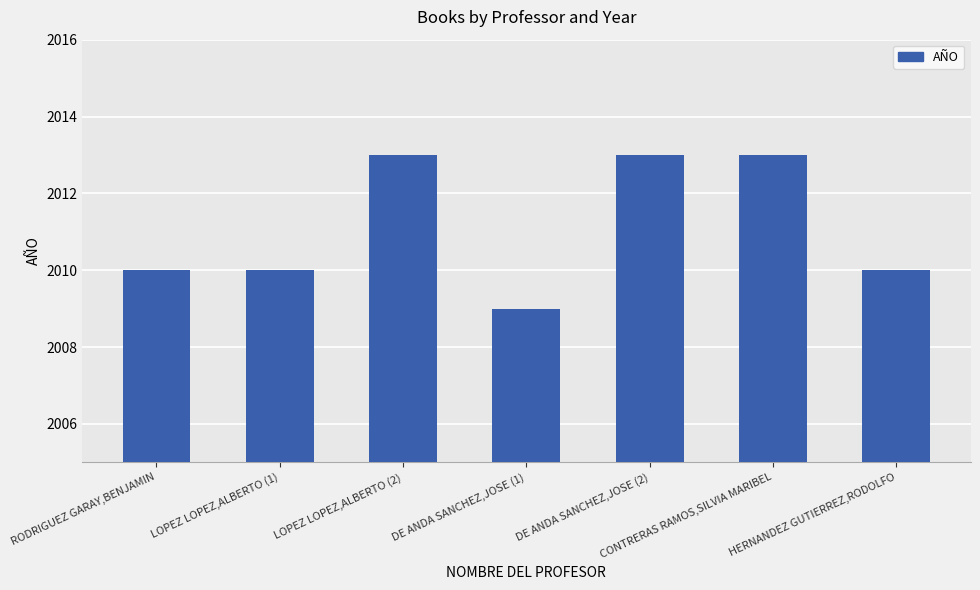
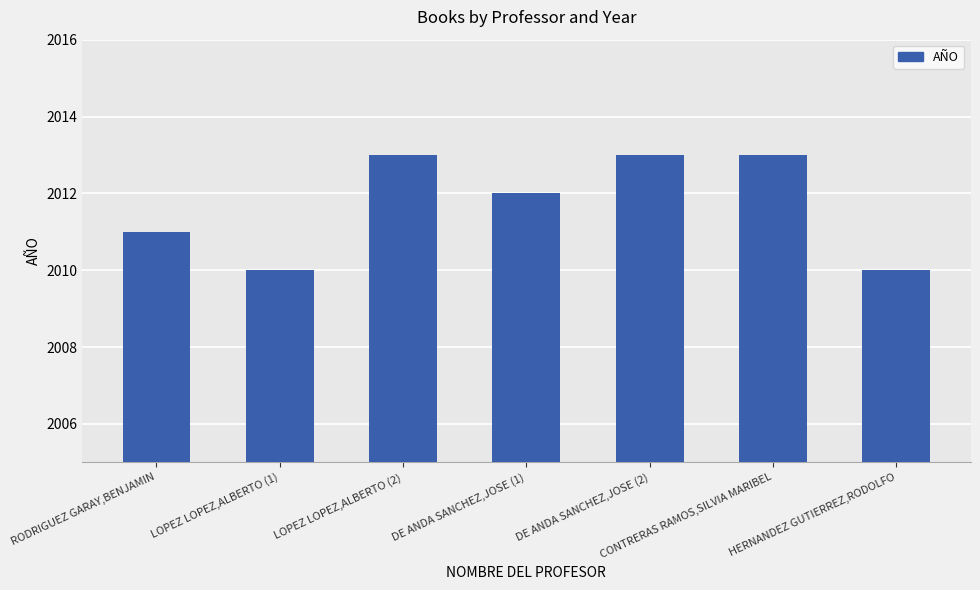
RODRIGUEZ GARAY,BENJAMIN: 2010 -> 2011
DE ANDA SANCHEZ,JOSE (1): 2009 -> 2012
